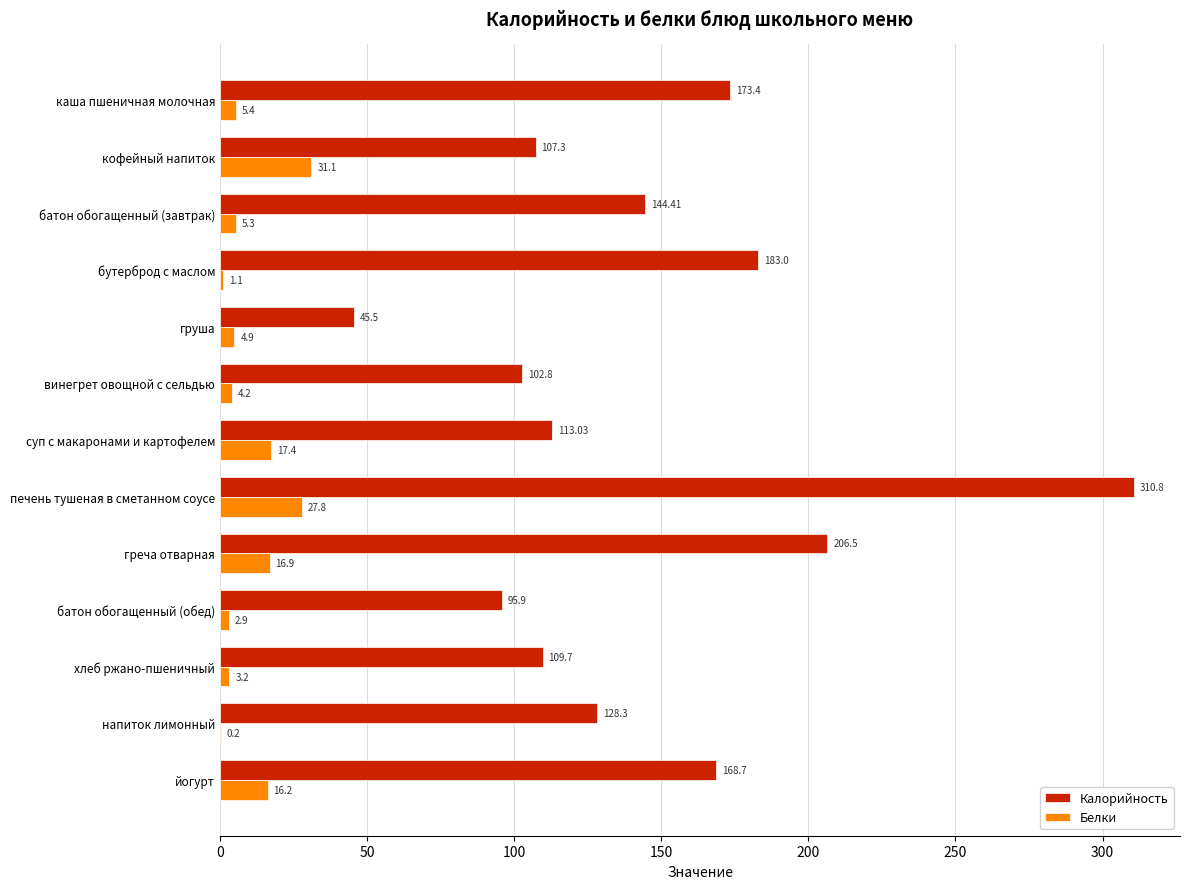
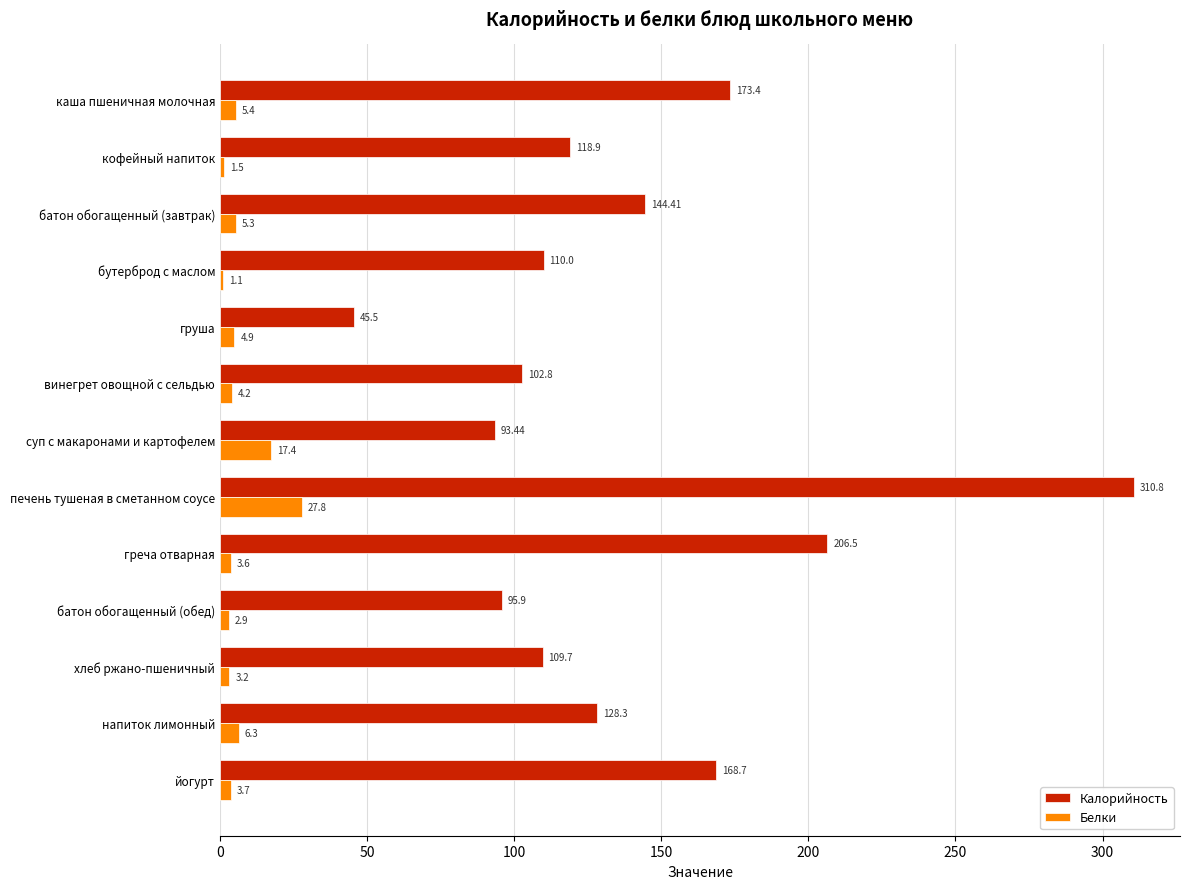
Калорийность, кофейный напиток: 107.3 -> 118.9
Белки, кофейный напиток: 31.1 -> 1.5
Калорийность, бутерброд с маслом: 183.0 -> 110.0
Калорийность, суп с макаронами и картофелем: 113.03 -> 93.44
Белки, греча отварная: 16.9 -> 3.6
Белки, напиток лимонный: 0.2 -> 6.3
Белки, йогурт: 16.2 -> 3.7
